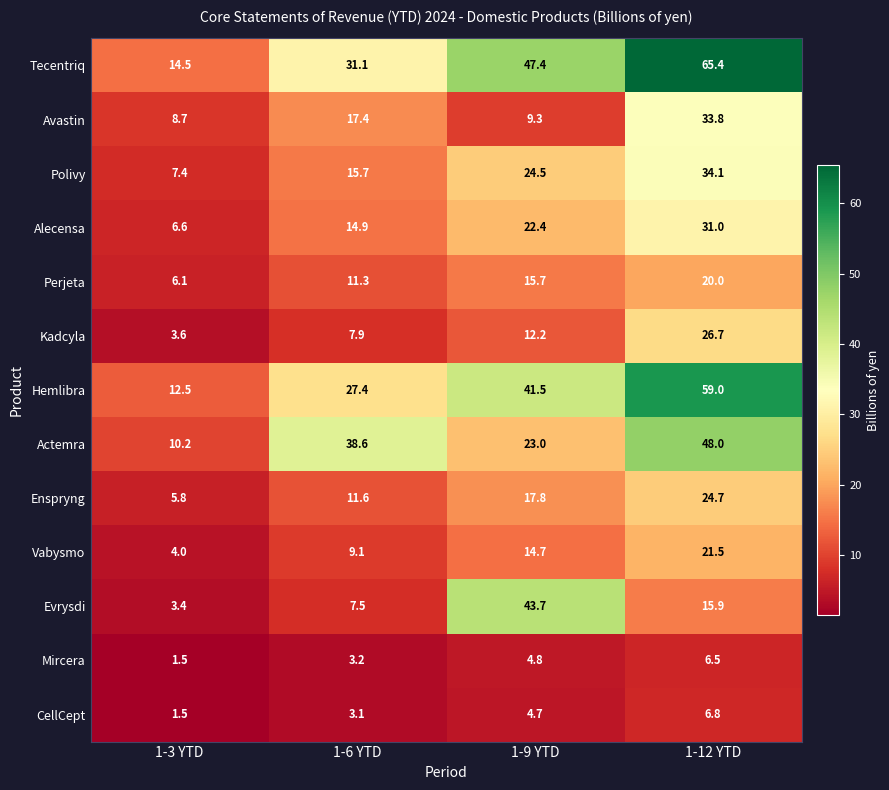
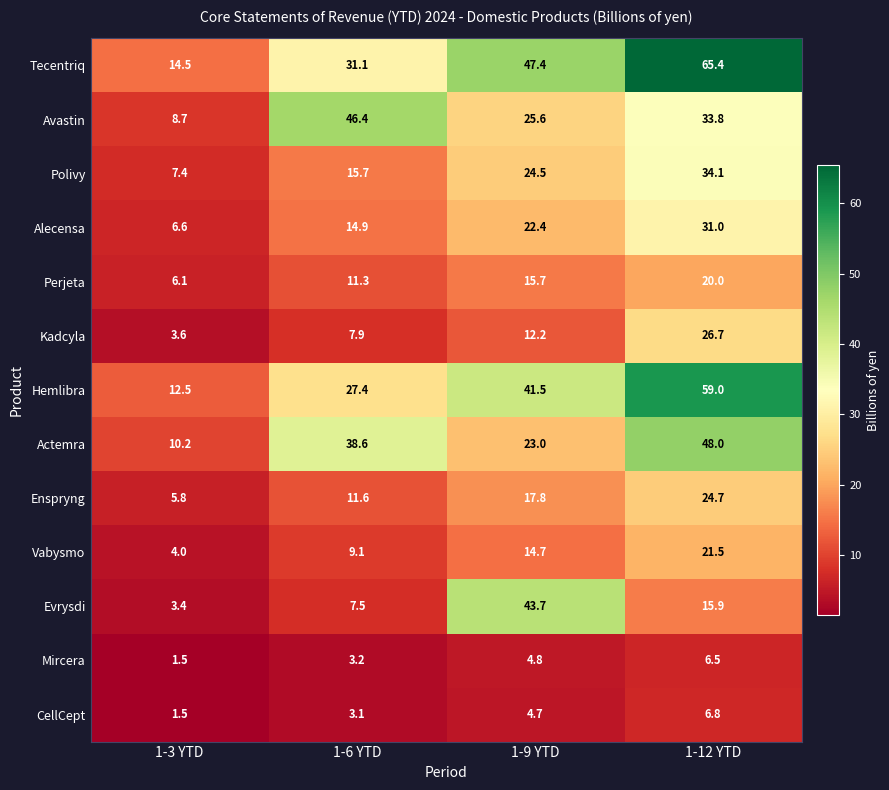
Avastin, 1-6 YTD: 17.4 -> 46.4
Avastin, 1-9 YTD: 9.3 -> 25.6
